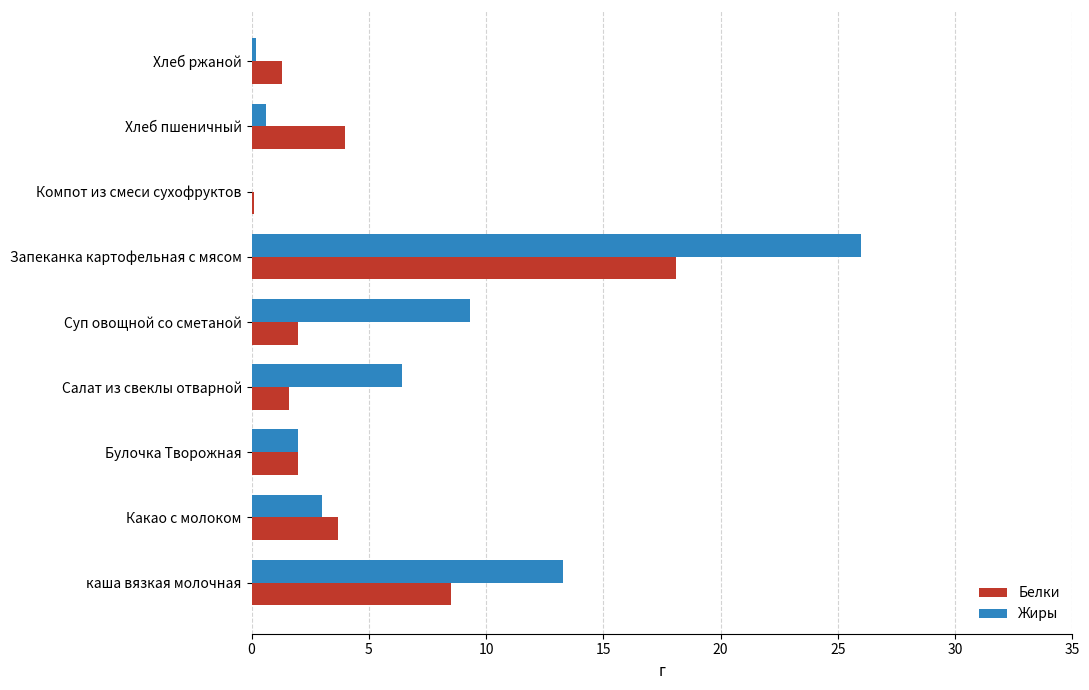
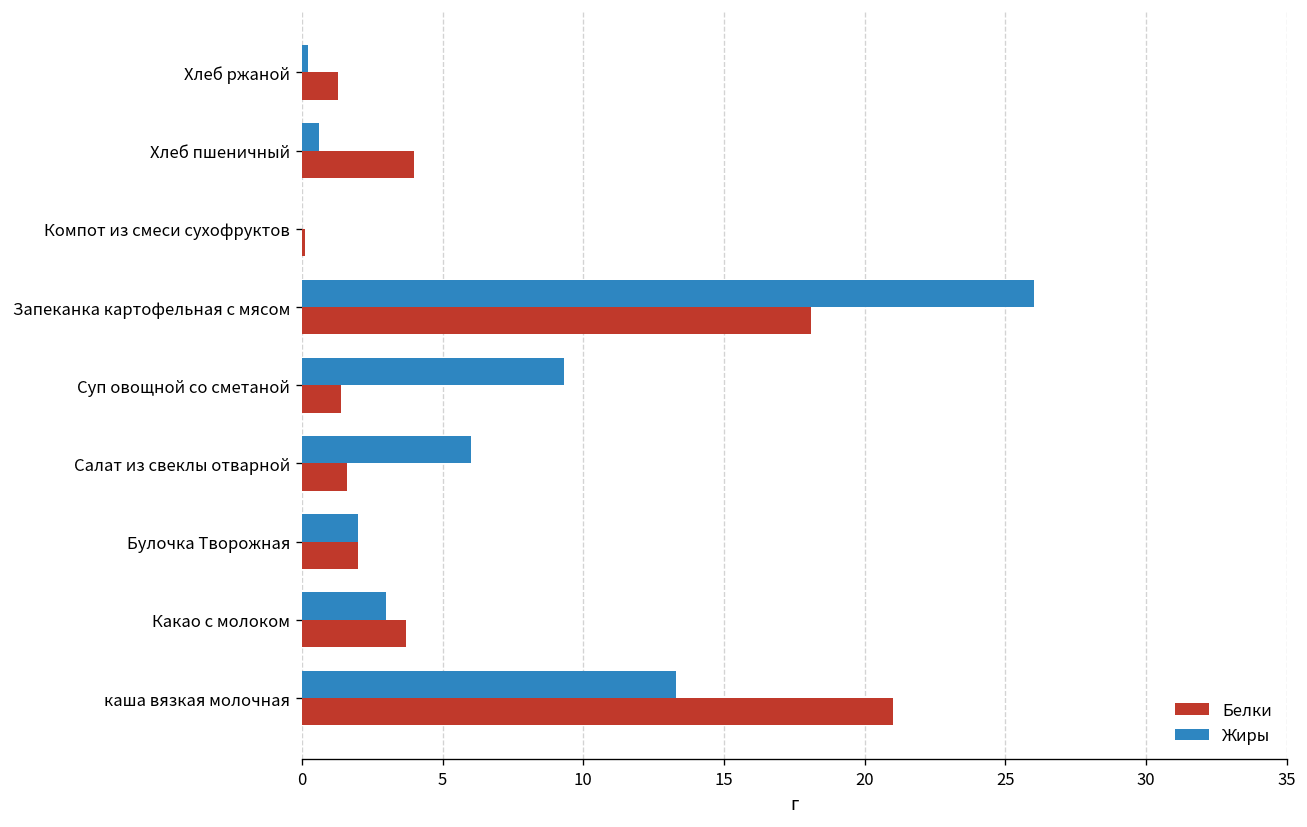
Белки, Суп овощной со сметаной: 2.0 -> 1.4
Жиры, Салат из свеклы отварной: 6.4 -> 6.0
Белки, каша вязкая молочная: 8.5 -> 21.0
